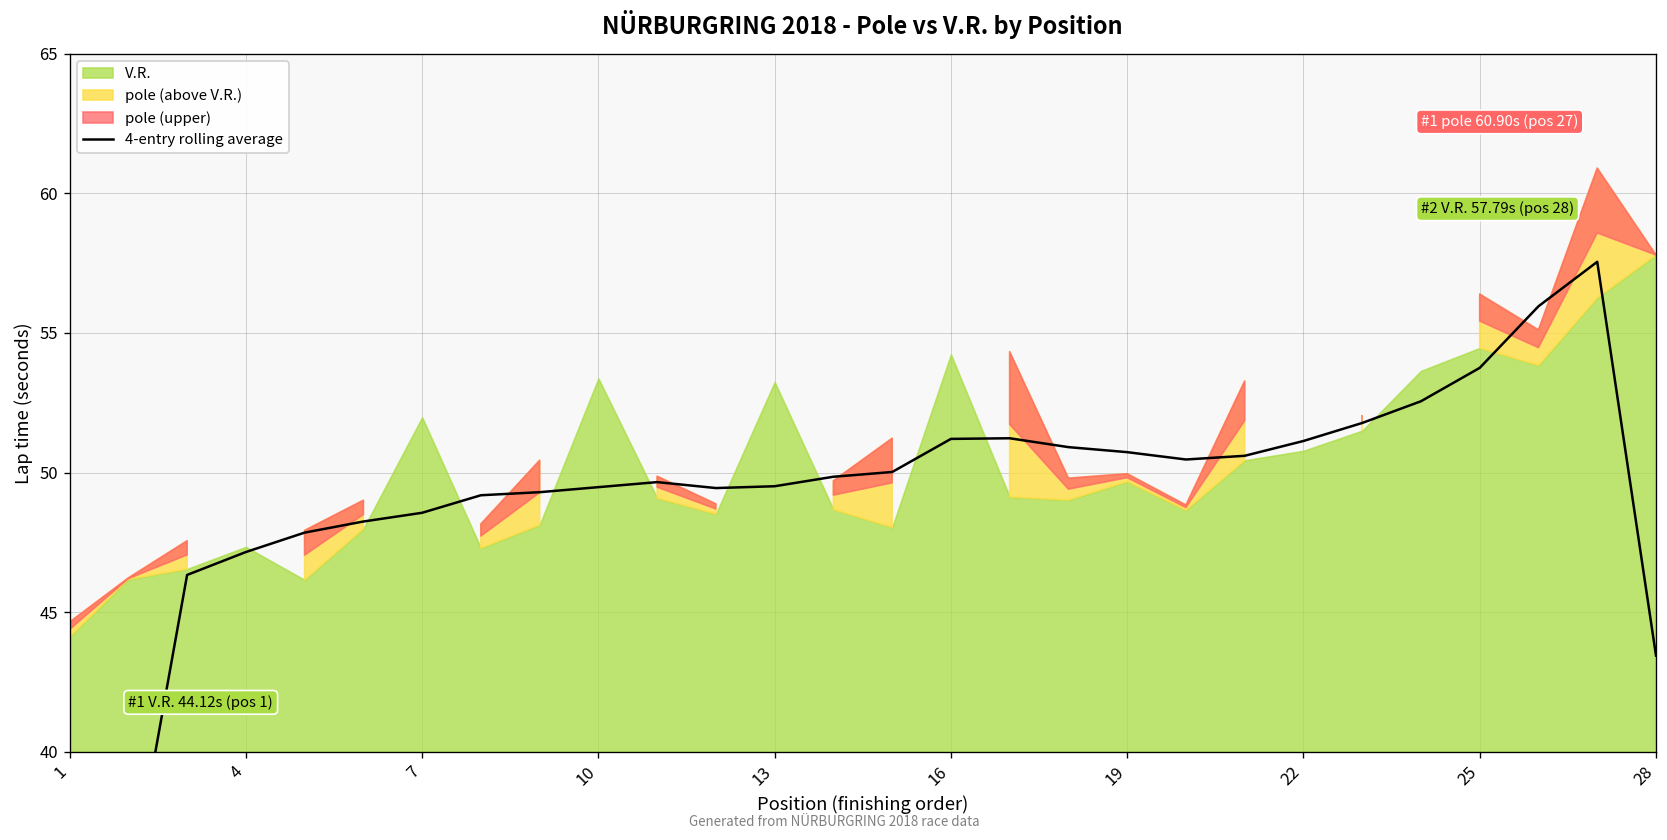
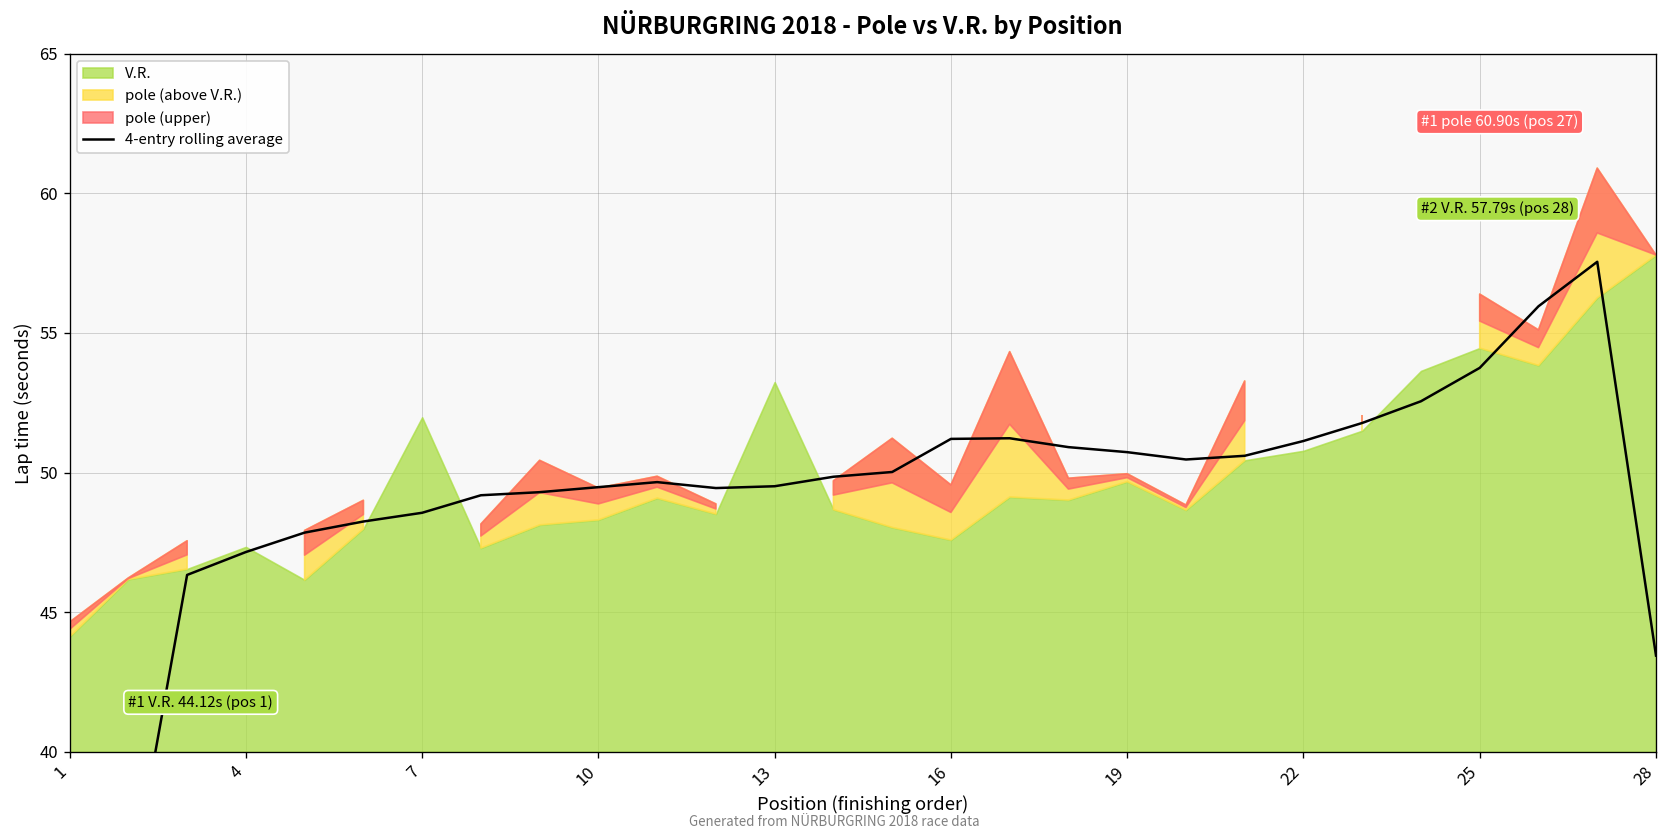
V.R., 10: 53.4 -> 48.3
V.R., 16: 54.2 -> 47.6
